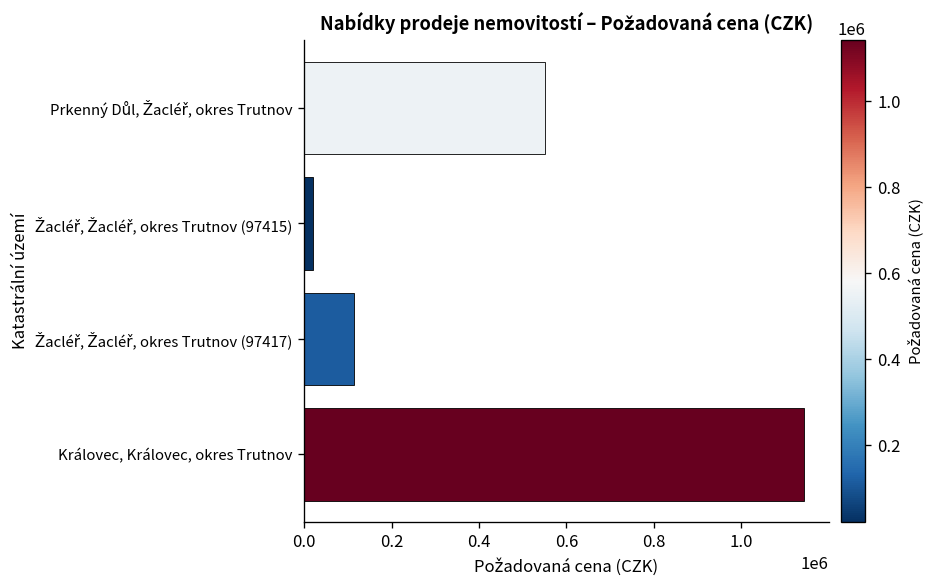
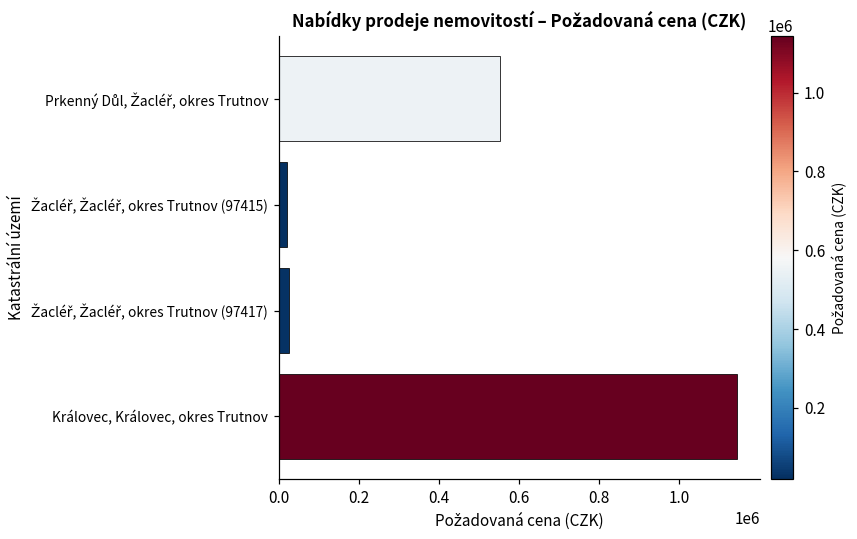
Žacléř, Žacléř, okres Trutnov (97417): 110000 -> 30000
